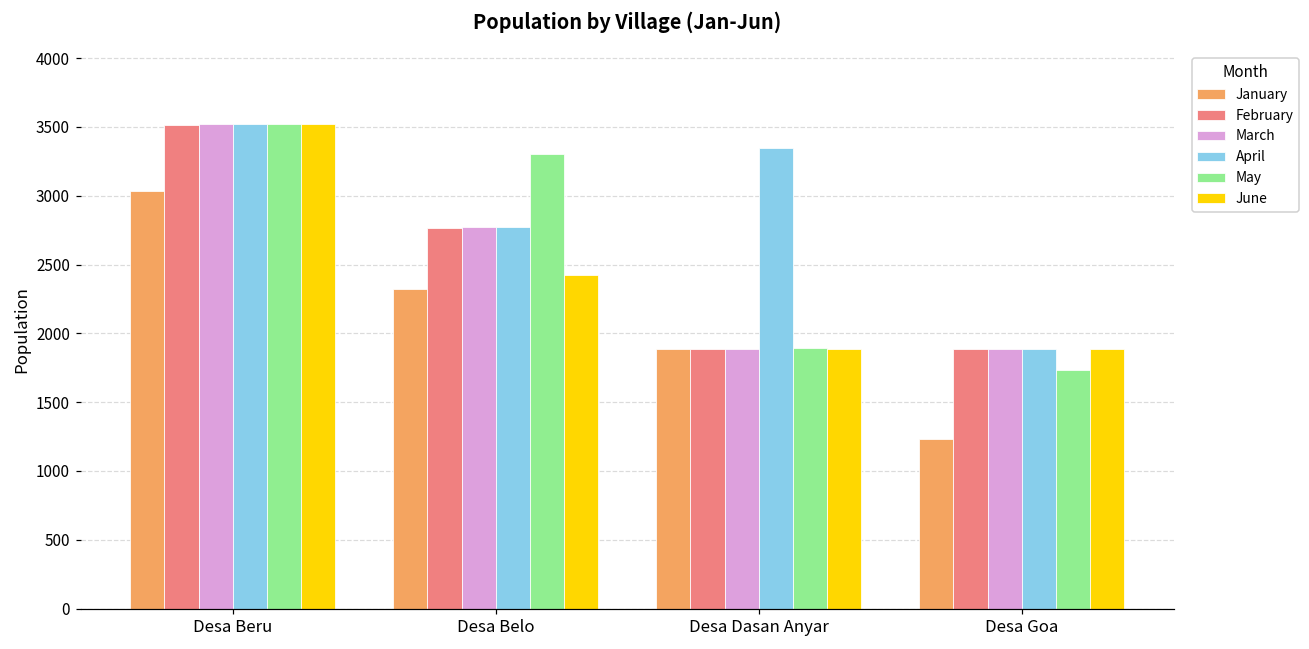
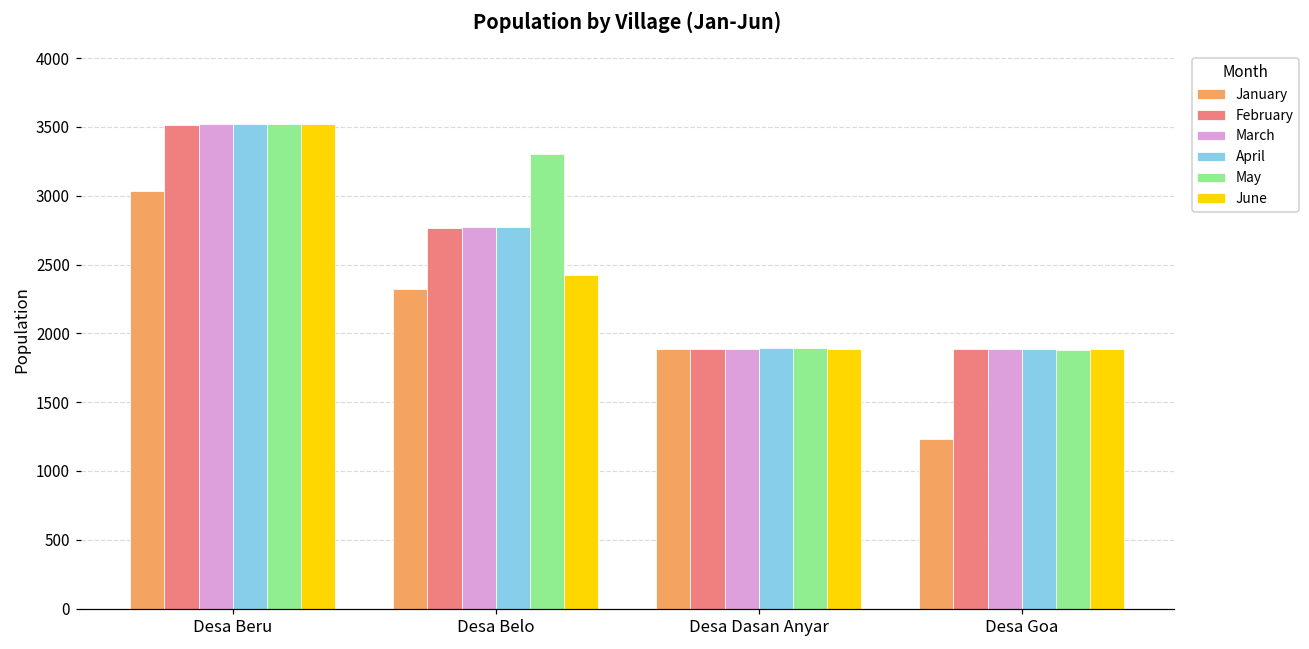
April, Desa Dasan Anyar: 3350 -> 1900
May, Desa Goa: 1740 -> 1880
